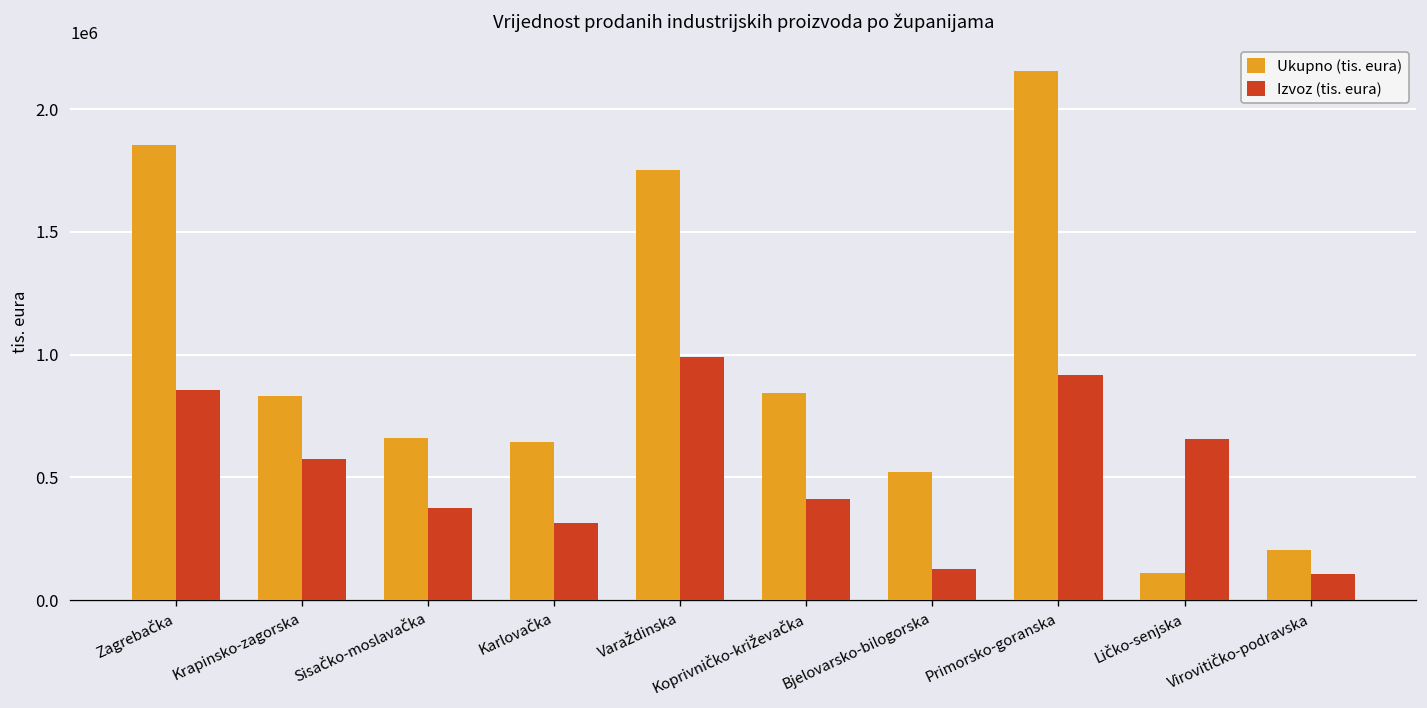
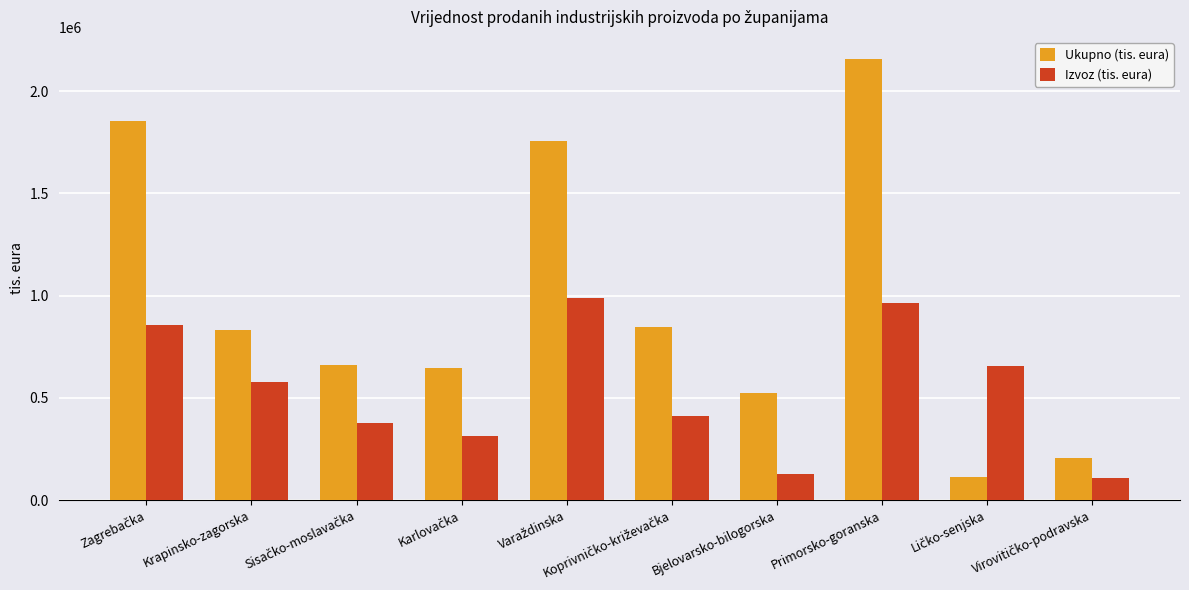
Izvoz (tis. eura), Primorsko-goranska: 920000 -> 960000
